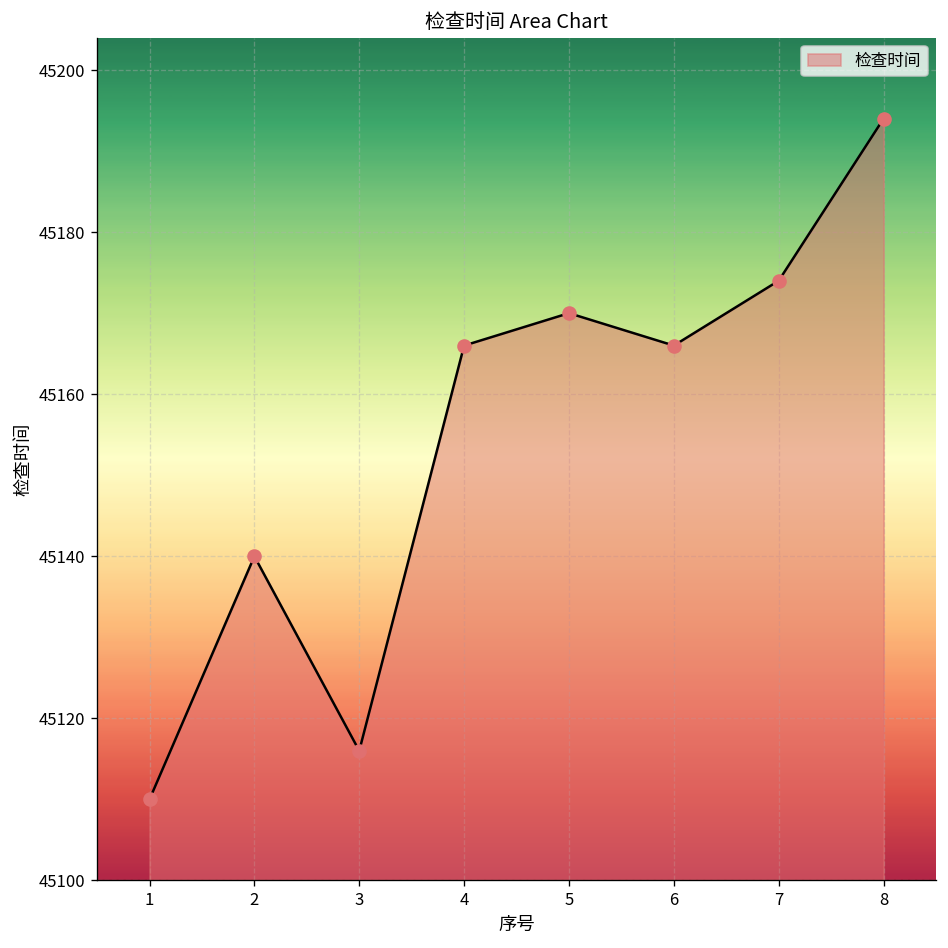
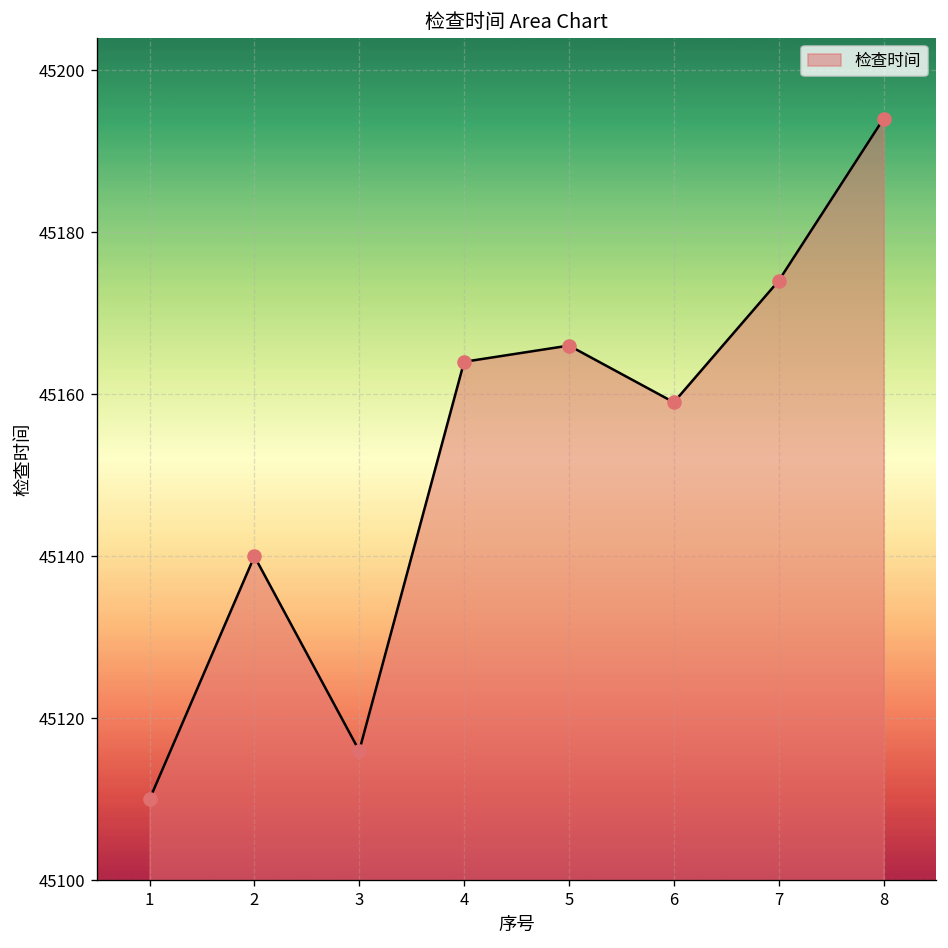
4: 45166 -> 45164
5: 45170 -> 45166
6: 45166 -> 45159
